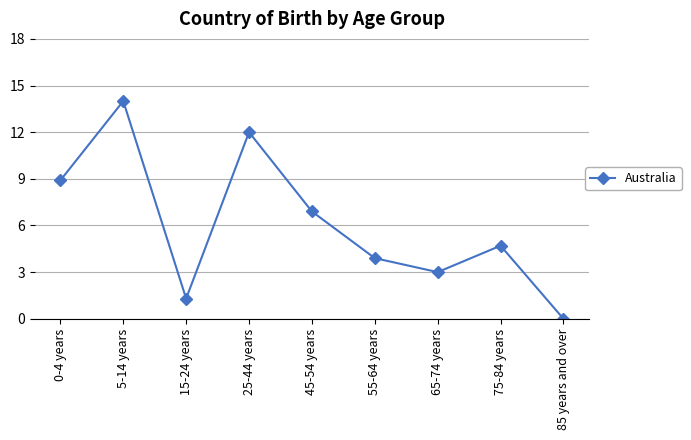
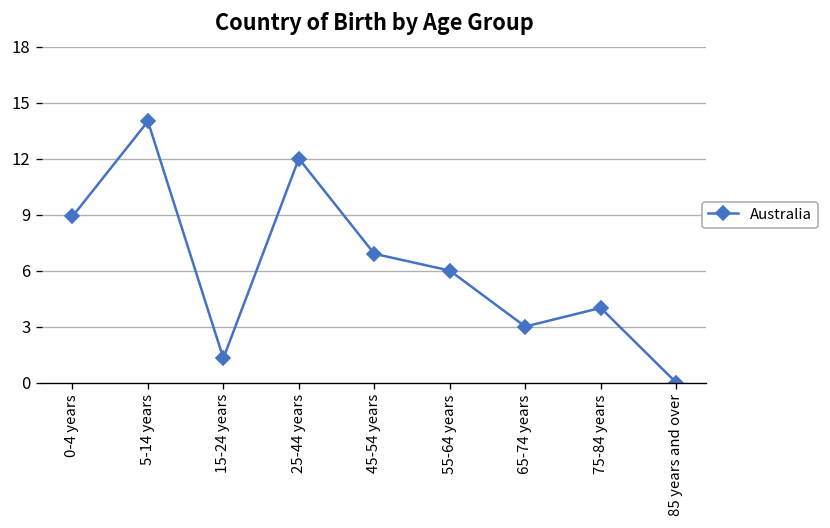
55-64 years: 3.9 -> 6.0
75-84 years: 4.7 -> 4.0
